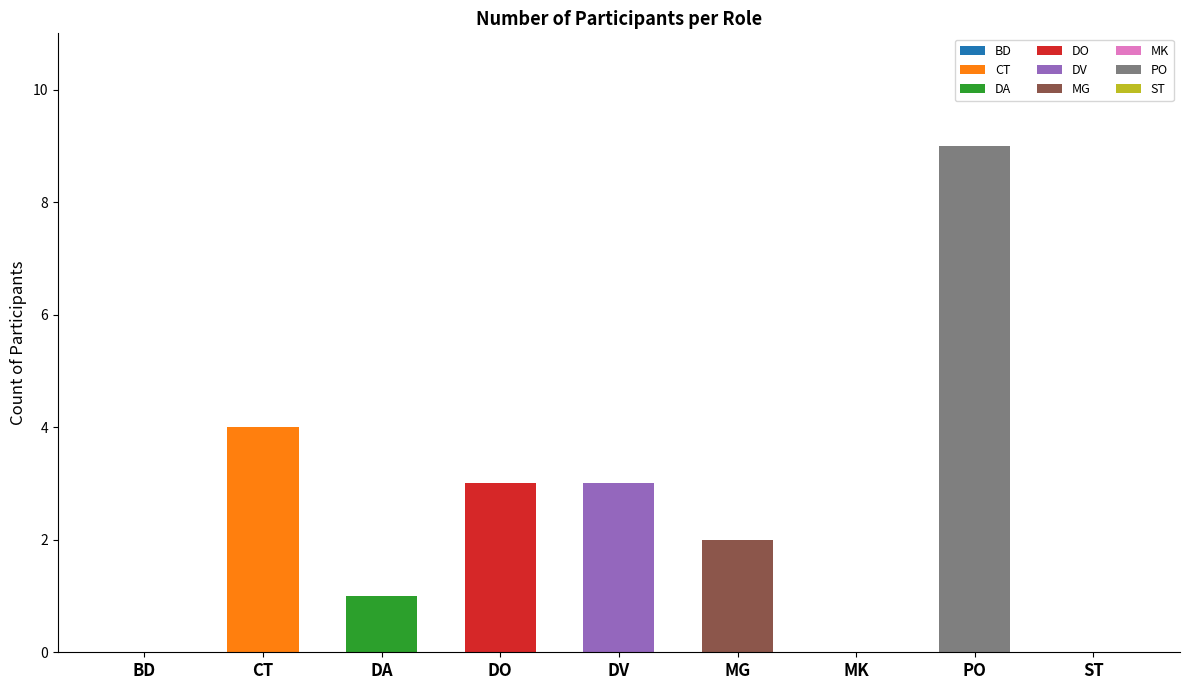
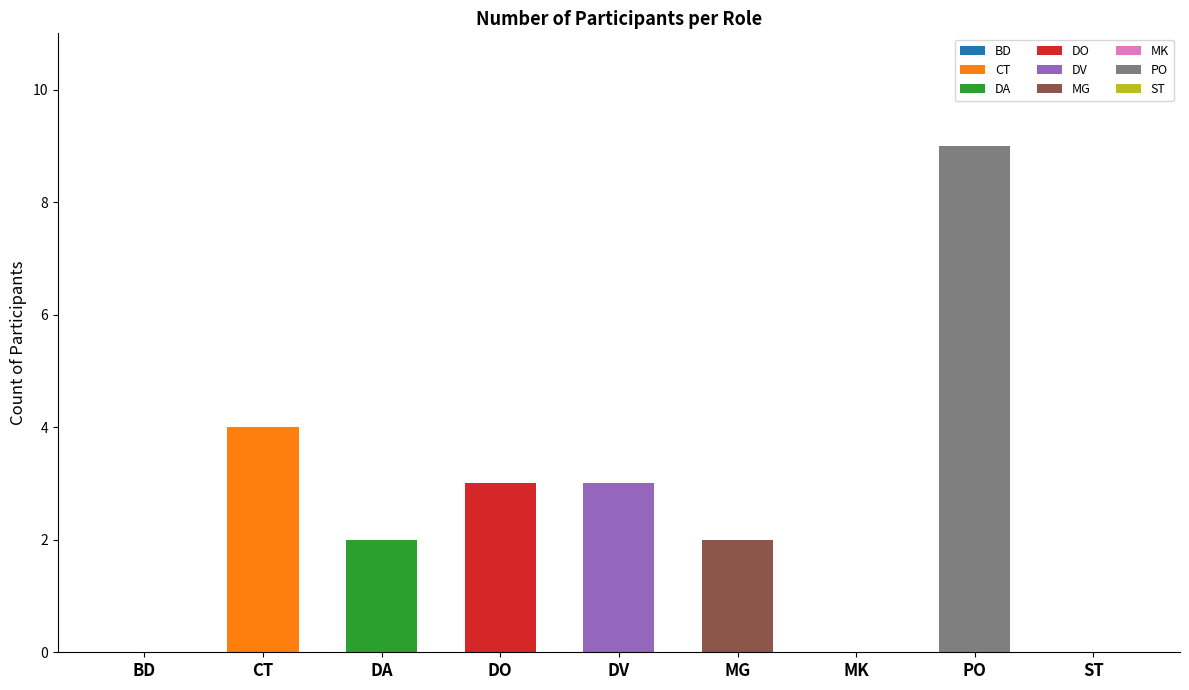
DA: 1 -> 2
